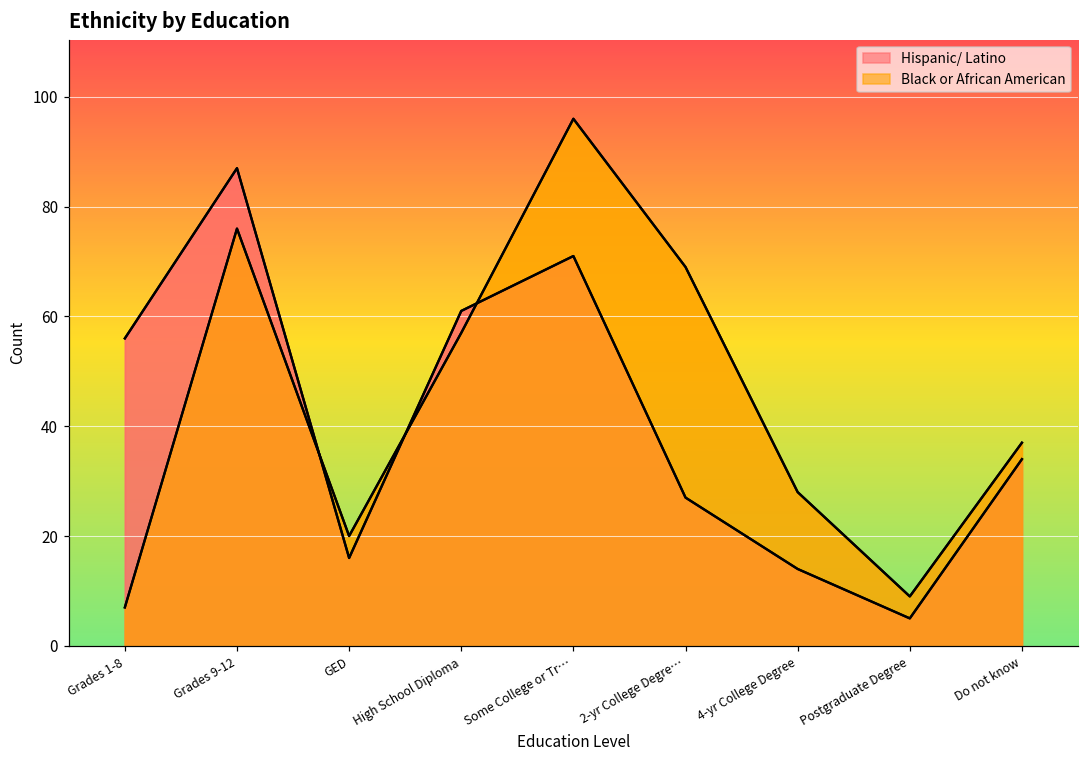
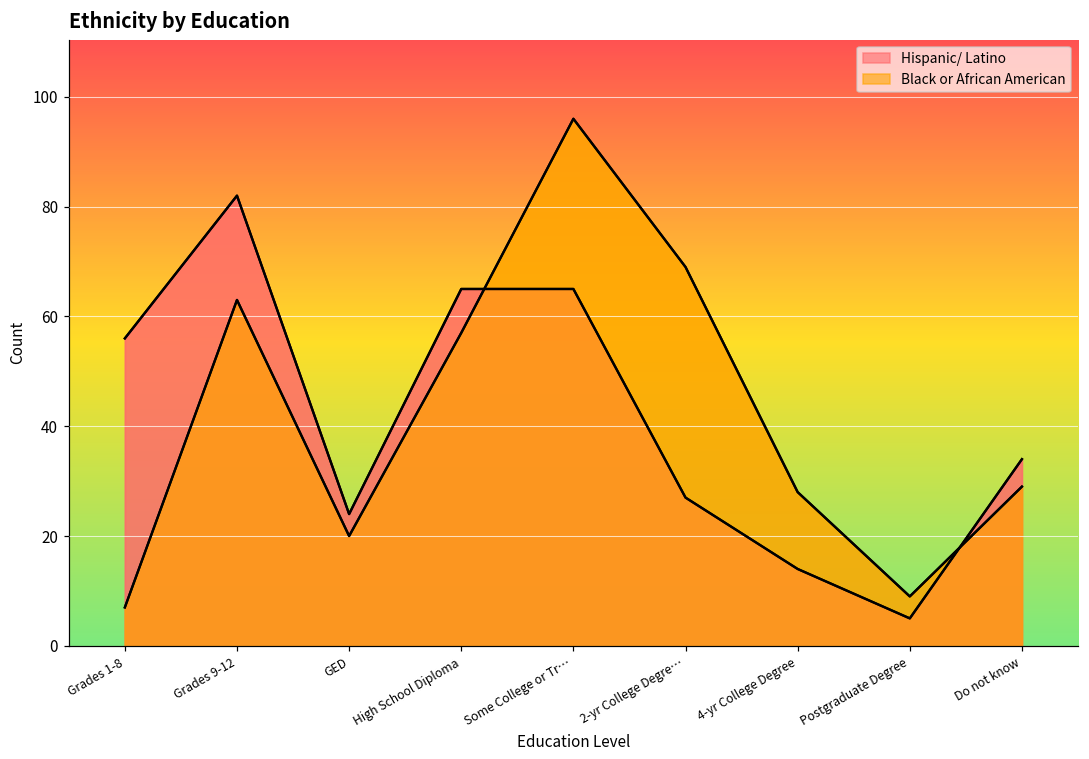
Hispanic/ Latino, Grades 9-12: 87 -> 82
Black or African American, Grades 9-12: 76 -> 63
Hispanic/ Latino, GED: 16 -> 24
Hispanic/ Latino, High School Diploma: 61 -> 65
Hispanic/ Latino, Some College or Tr…: 71 -> 65
Black or African American, Do not know: 37 -> 29
